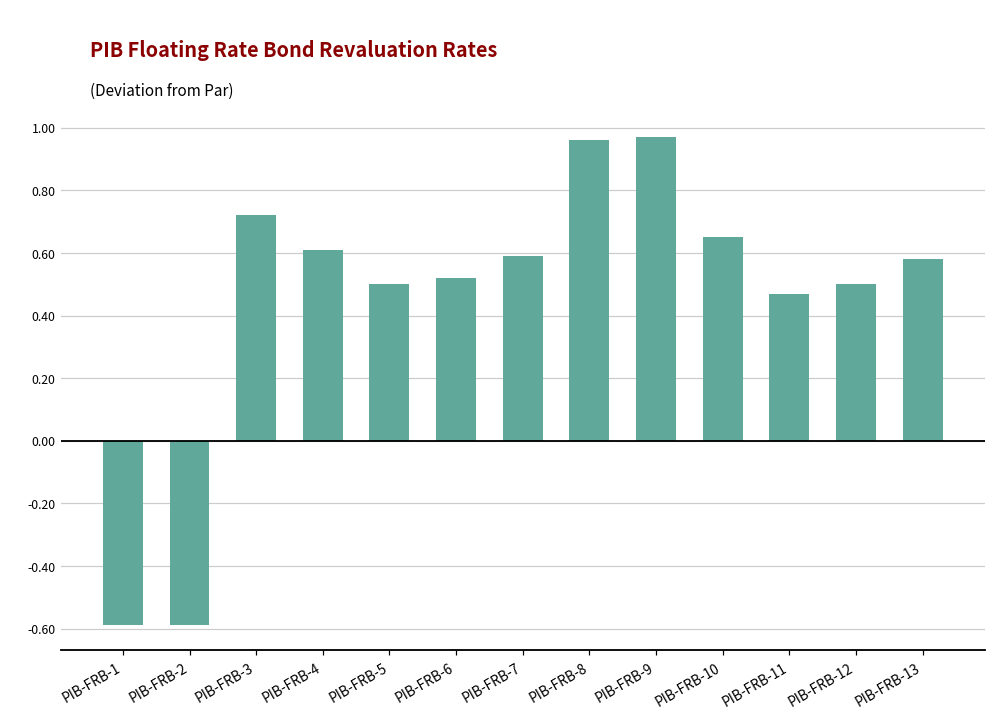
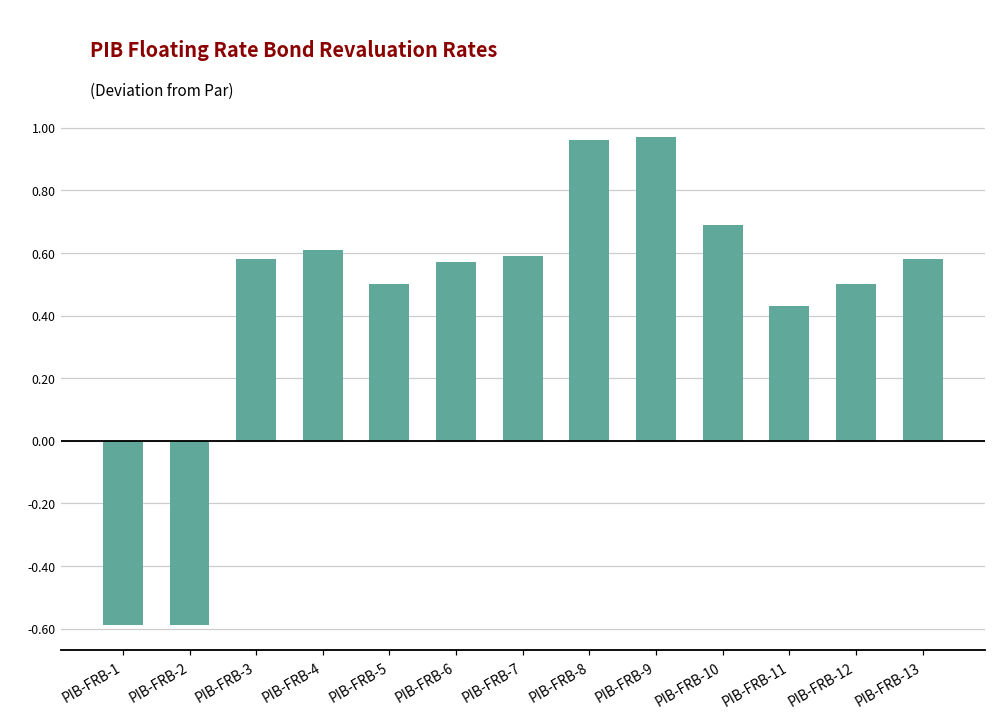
PIB-FRB-3: 0.72 -> 0.58
PIB-FRB-6: 0.52 -> 0.57
PIB-FRB-10: 0.65 -> 0.69
PIB-FRB-11: 0.47 -> 0.43
